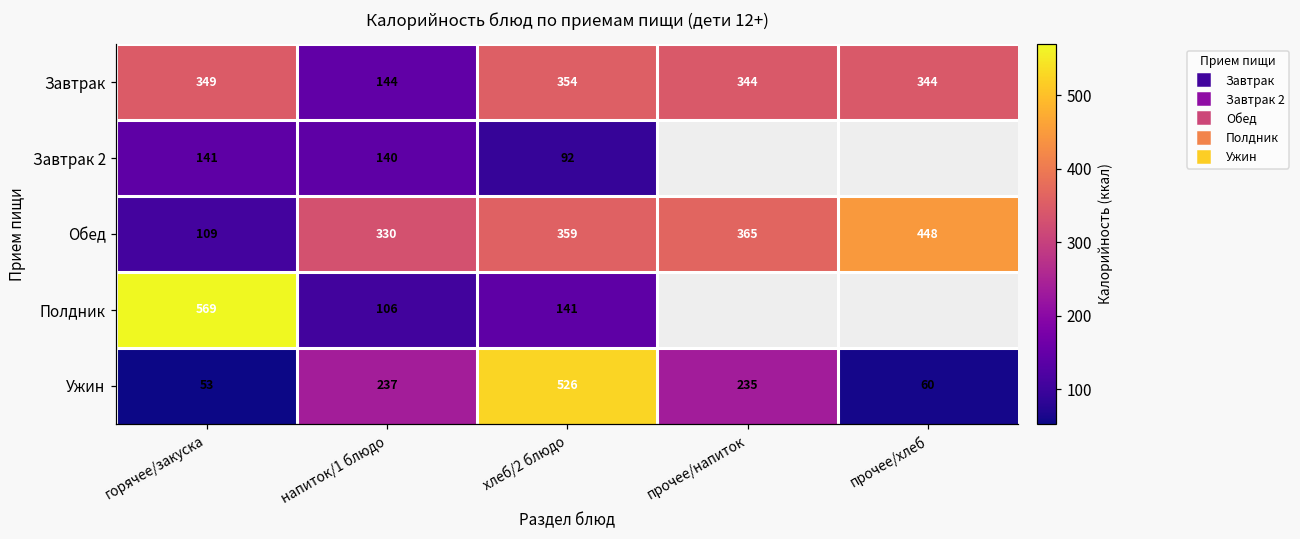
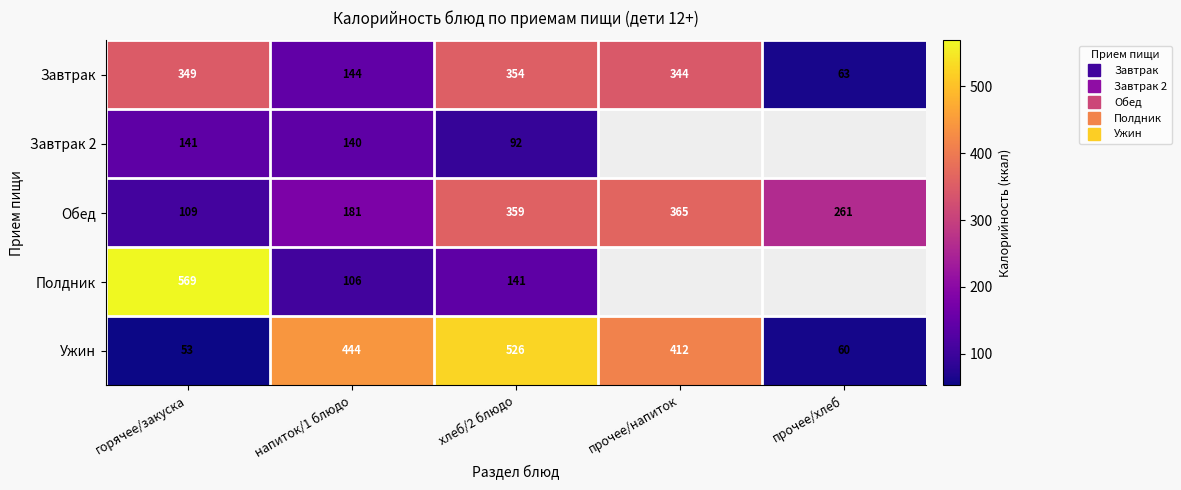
Завтрак, прочее/хлеб: 344 -> 63
Обед, напиток/1 блюдо: 330 -> 181
Обед, прочее/хлеб: 448 -> 261
Ужин, напиток/1 блюдо: 237 -> 444
Ужин, прочее/напиток: 235 -> 412
